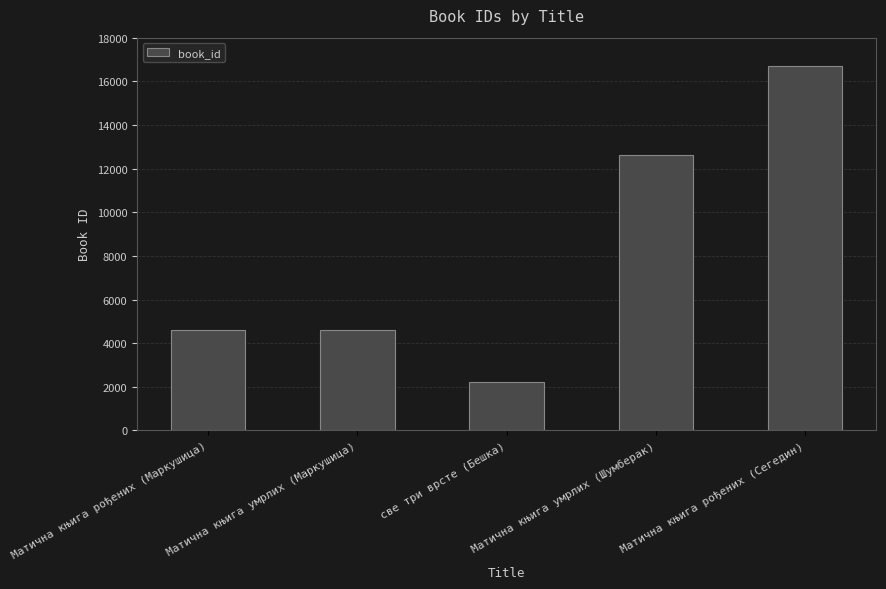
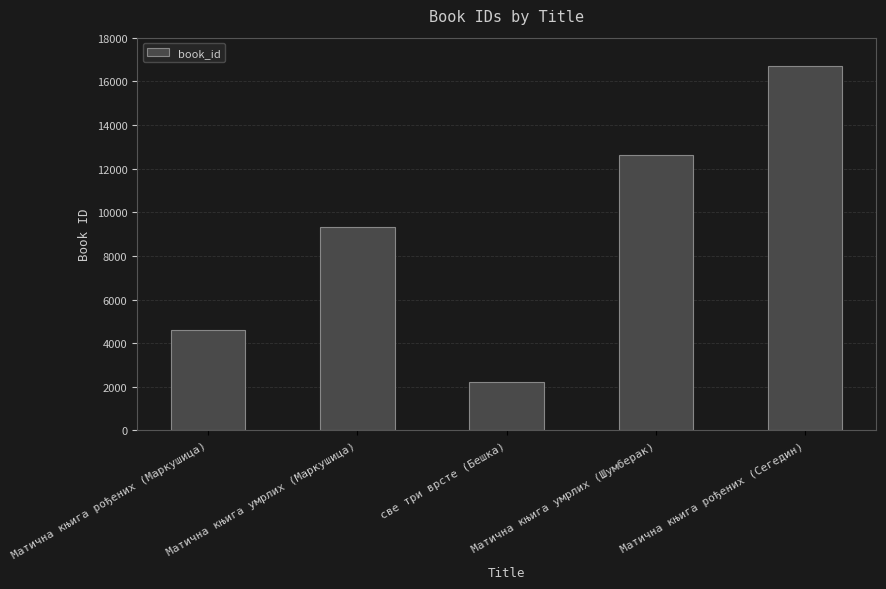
Матична књига умрлих (Маркушица): 4600 -> 9300
